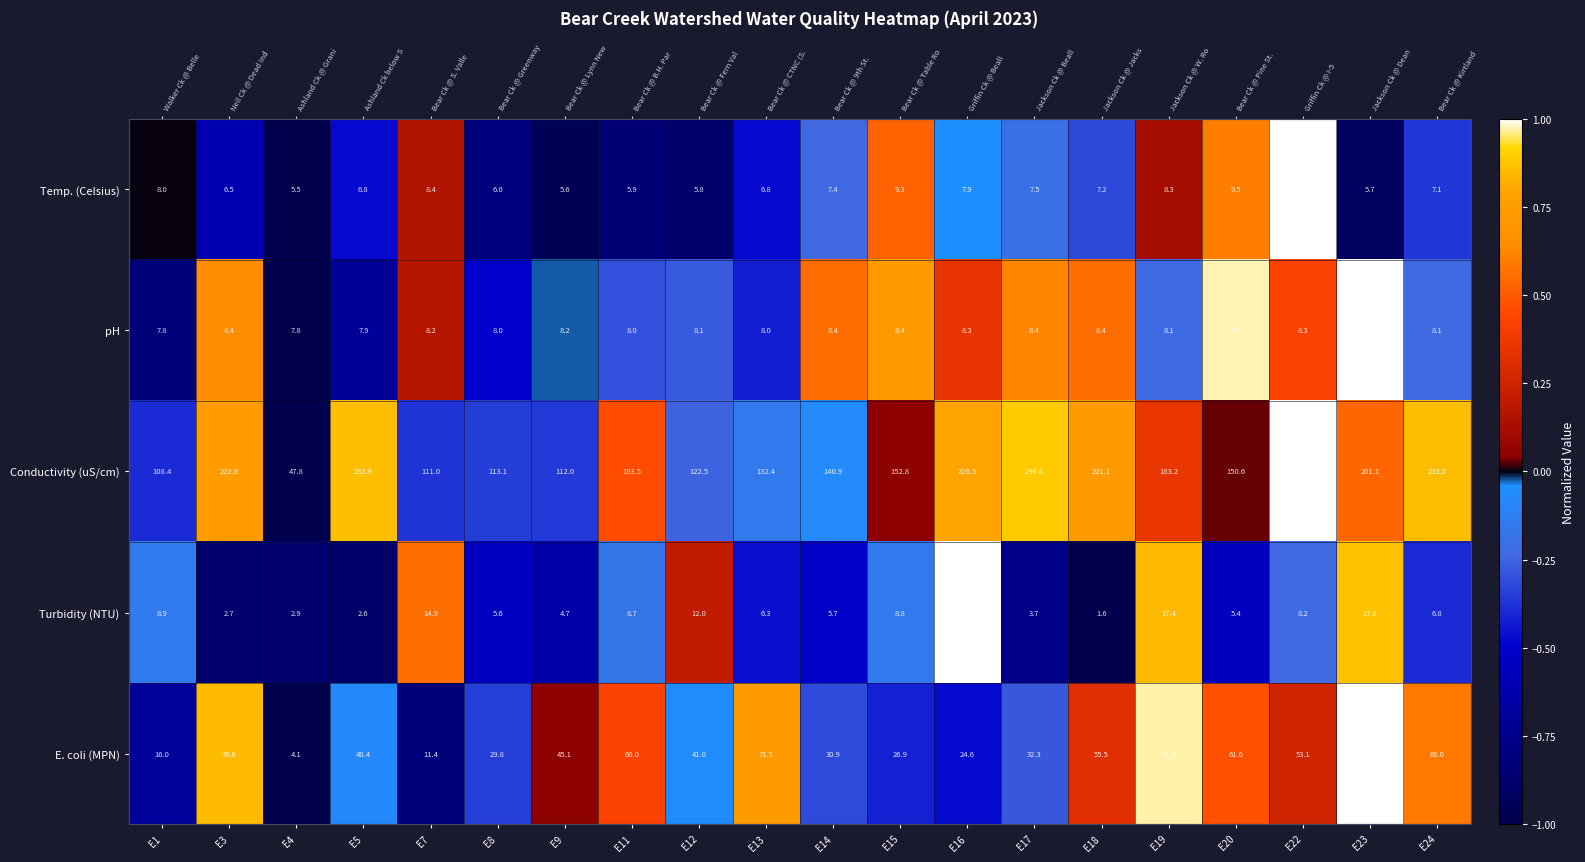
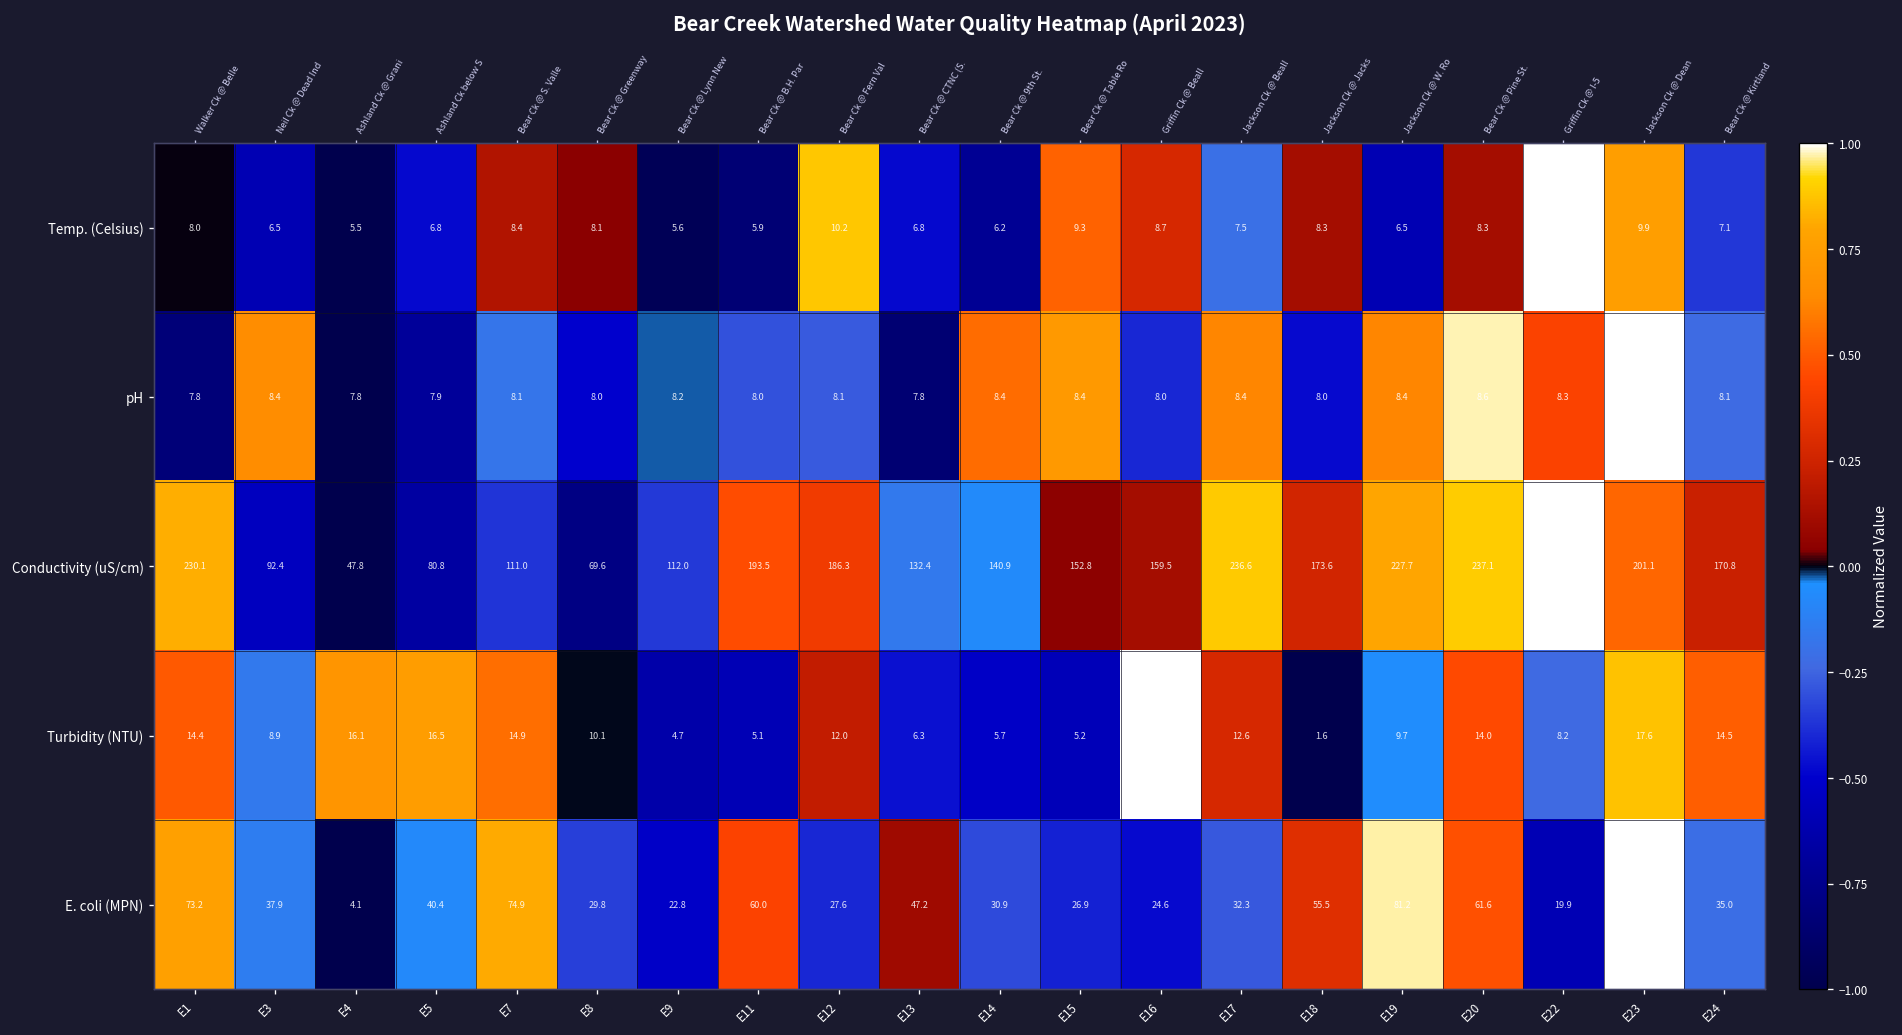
Temp. (Celsius), E8: 6.0 -> 8.1
Temp. (Celsius), E12: 5.8 -> 10.2
Temp. (Celsius), E14: 7.4 -> 6.2
Temp. (Celsius), E16: 7.9 -> 8.7
Temp. (Celsius), E18: 7.2 -> 8.3
Temp. (Celsius), E19: 8.3 -> 6.5
Temp. (Celsius), E20: 9.5 -> 8.3
Temp. (Celsius), E23: 5.7 -> 9.9
pH, E7: 8.2 -> 8.1
pH, E13: 8.0 -> 7.8
pH, E16: 8.3 -> 8.0
pH, E18: 8.4 -> 8.0
pH, E19: 8.1 -> 8.4
Conductivity (uS/cm), E1: 108.4 -> 230.1
Conductivity (uS/cm), E3: 222.6 -> 92.4
Conductivity (uS/cm), E5: 233.9 -> 80.8
Conductivity (uS/cm), E8: 113.1 -> 69.6
Conductivity (uS/cm), E12: 122.5 -> 186.3
Conductivity (uS/cm), E16: 226.5 -> 159.5
Conductivity (uS/cm), E18: 221.1 -> 173.6
Conductivity (uS/cm), E19: 183.2 -> 227.7
Conductivity (uS/cm), E20: 150.6 -> 237.1
Conductivity (uS/cm), E24: 233.5 -> 170.8
Turbidity (NTU), E1: 8.9 -> 14.4
Turbidity (NTU), E3: 2.7 -> 8.9
Turbidity (NTU), E4: 2.9 -> 16.1
Turbidity (NTU), E5: 2.6 -> 16.5
Turbidity (NTU), E8: 5.6 -> 10.1
Turbidity (NTU), E11: 8.7 -> 5.1
Turbidity (NTU), E15: 8.8 -> 5.2
Turbidity (NTU), E17: 3.7 -> 12.6
Turbidity (NTU), E19: 17.4 -> 9.7
Turbidity (NTU), E20: 5.4 -> 14.0
Turbidity (NTU), E24: 6.8 -> 14.5
E. coli (MPN), E1: 16.0 -> 73.2
E. coli (MPN), E3: 76.6 -> 37.9
E. coli (MPN), E7: 11.4 -> 74.9
E. coli (MPN), E9: 45.1 -> 22.8
E. coli (MPN), E12: 41.0 -> 27.6
E. coli (MPN), E13: 71.5 -> 47.2
E. coli (MPN), E22: 53.1 -> 19.9
E. coli (MPN), E24: 66.0 -> 35.0
